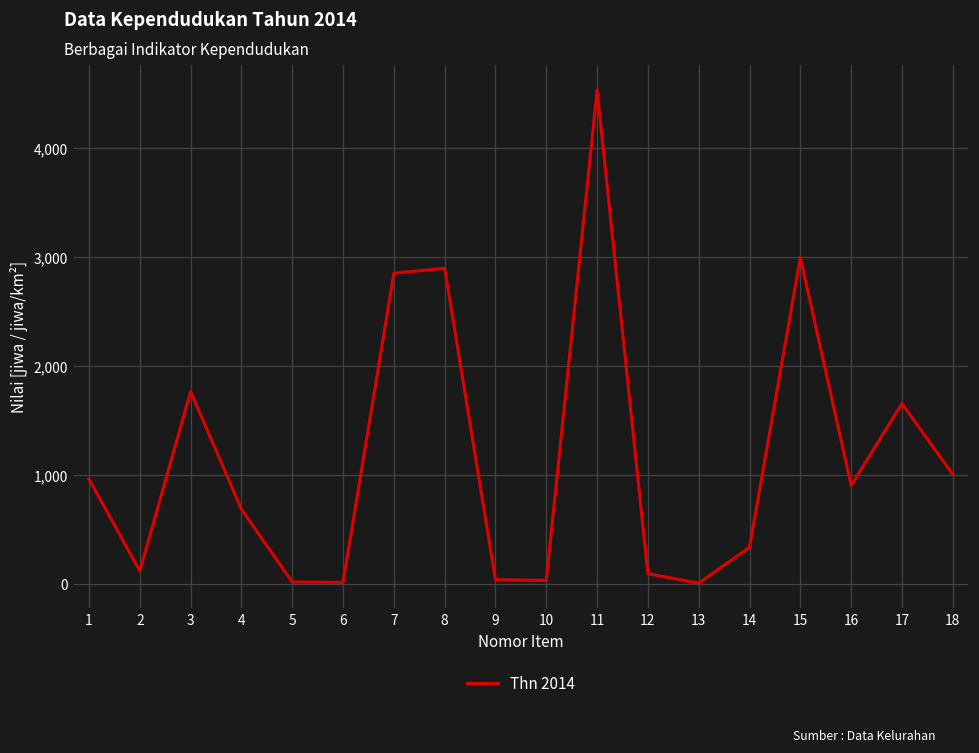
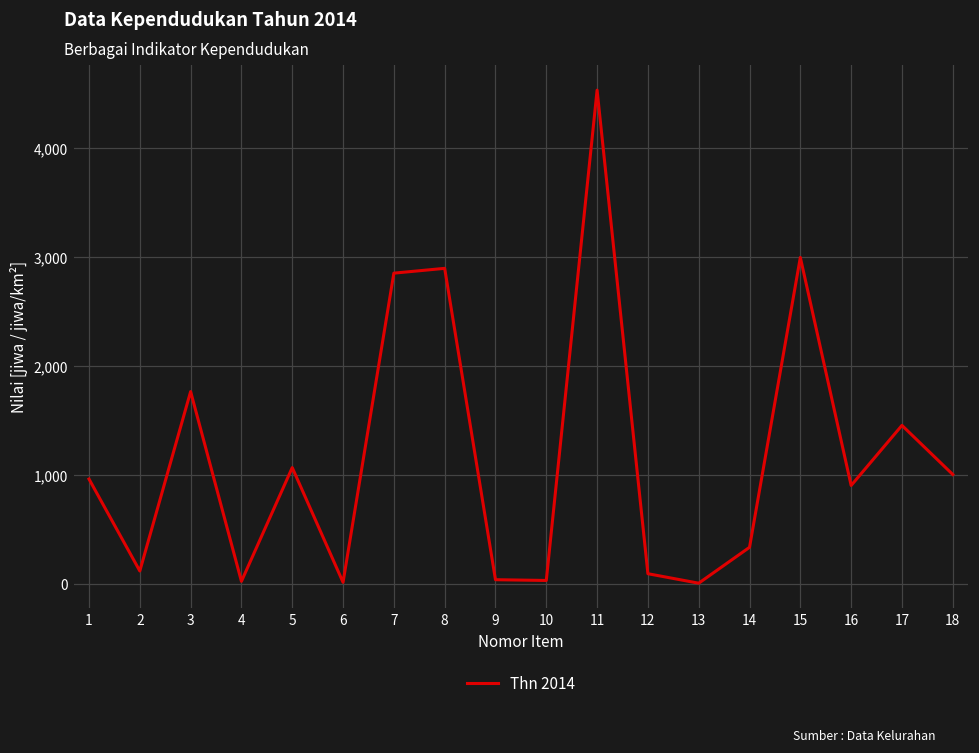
4: 700 -> 0
5: 0 -> 1,100
17: 1,700 -> 1,500
